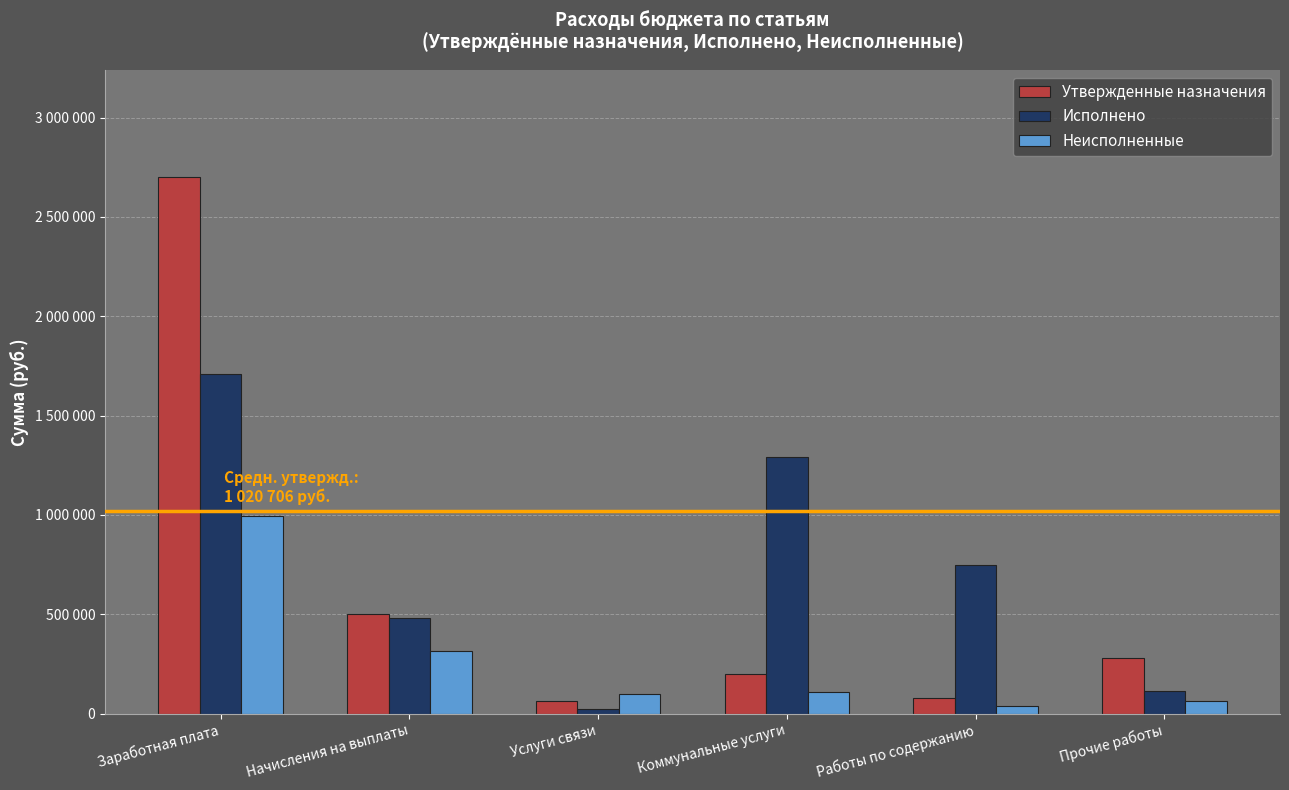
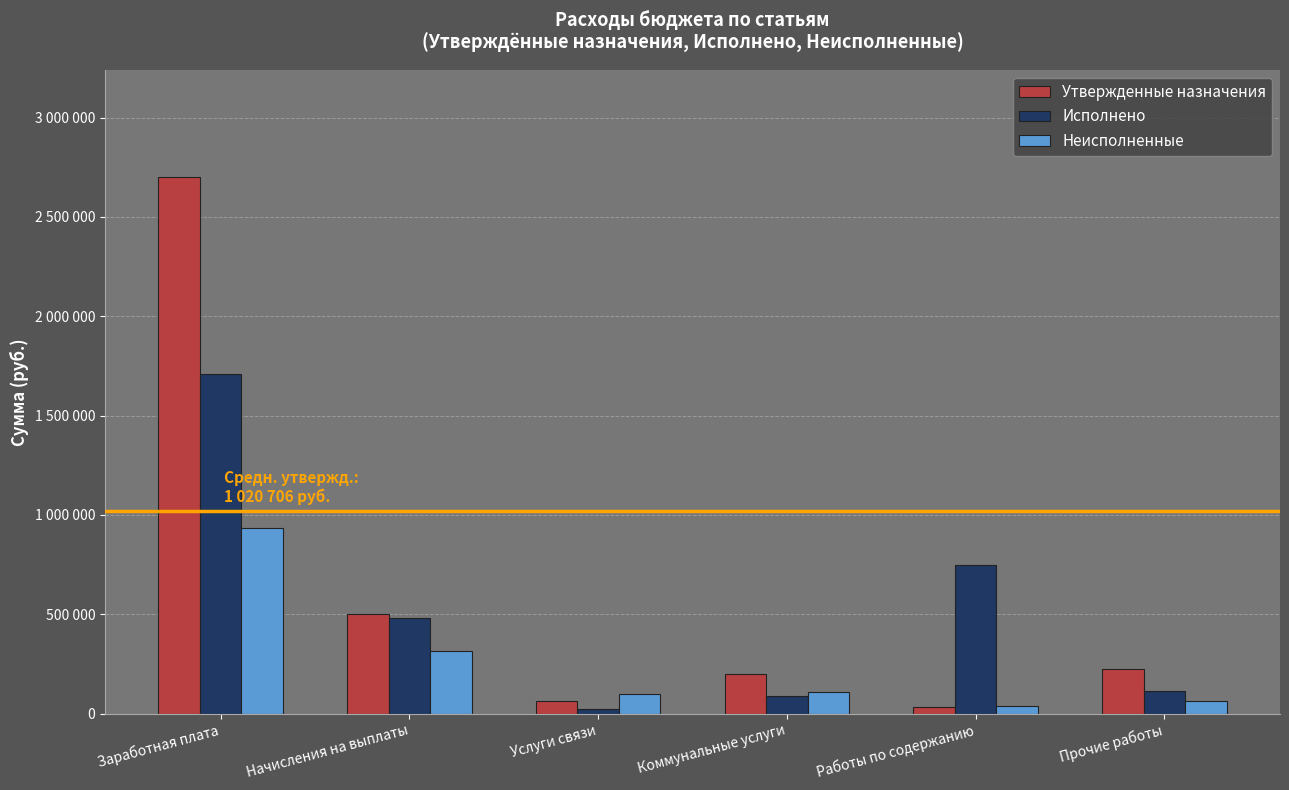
Неисполненные, Заработная плата: 990000 -> 940000
Исполнено, Коммунальные услуги: 1290000 -> 90000
Утвержденные назначения, Работы по содержанию: 80000 -> 30000
Утвержденные назначения, Прочие работы: 280000 -> 220000
